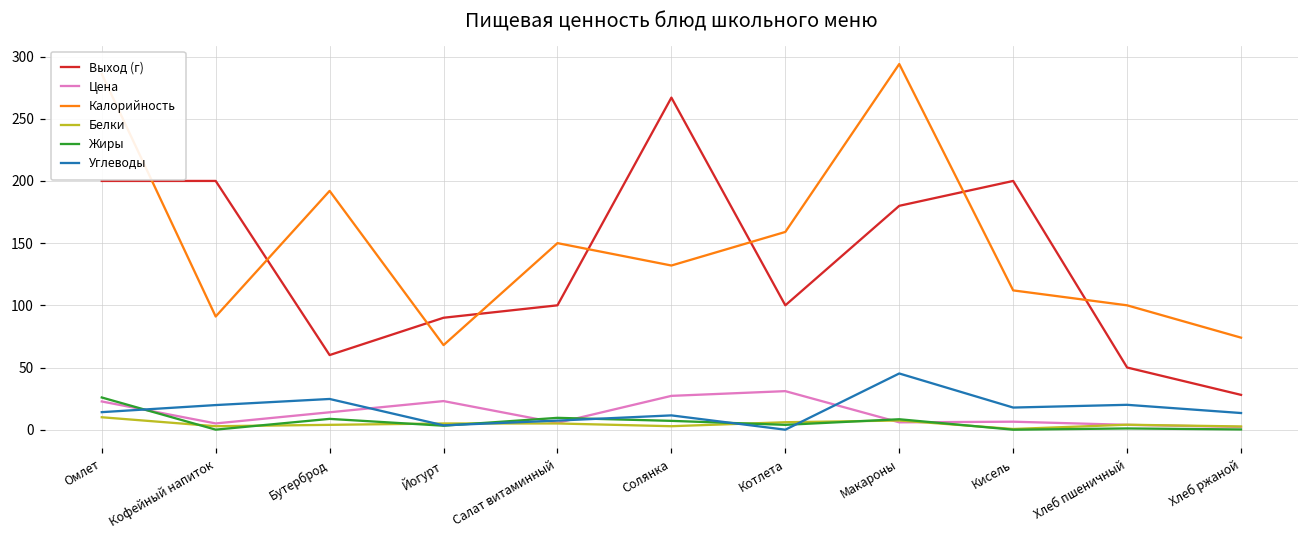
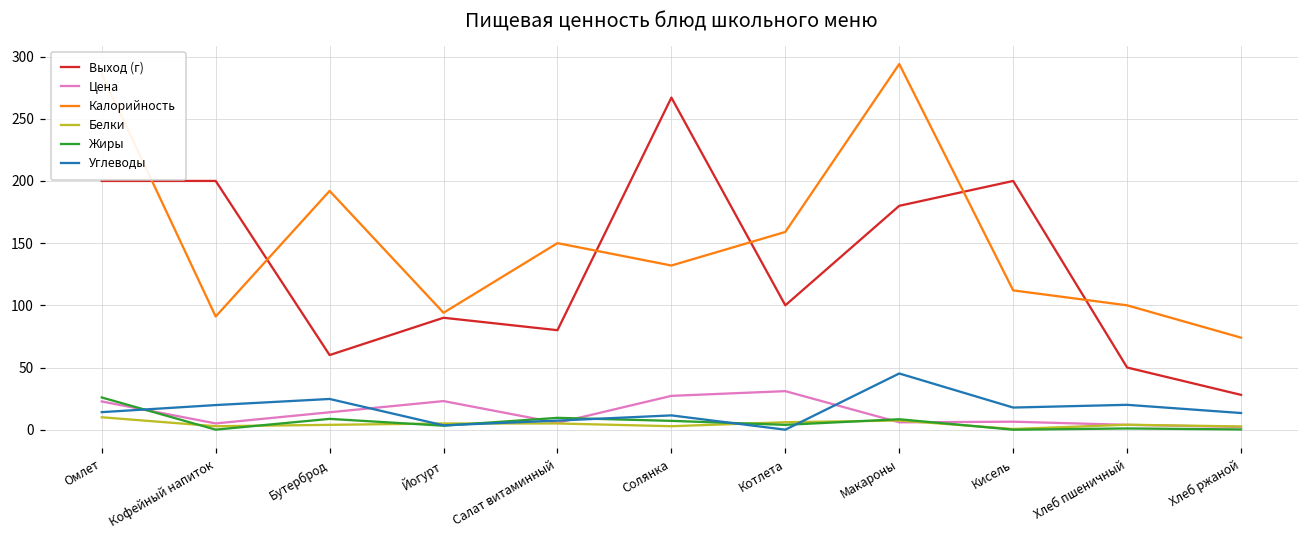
Калорийность, Йогурт: 68 -> 94
Выход (г), Салат витаминный: 100 -> 80
